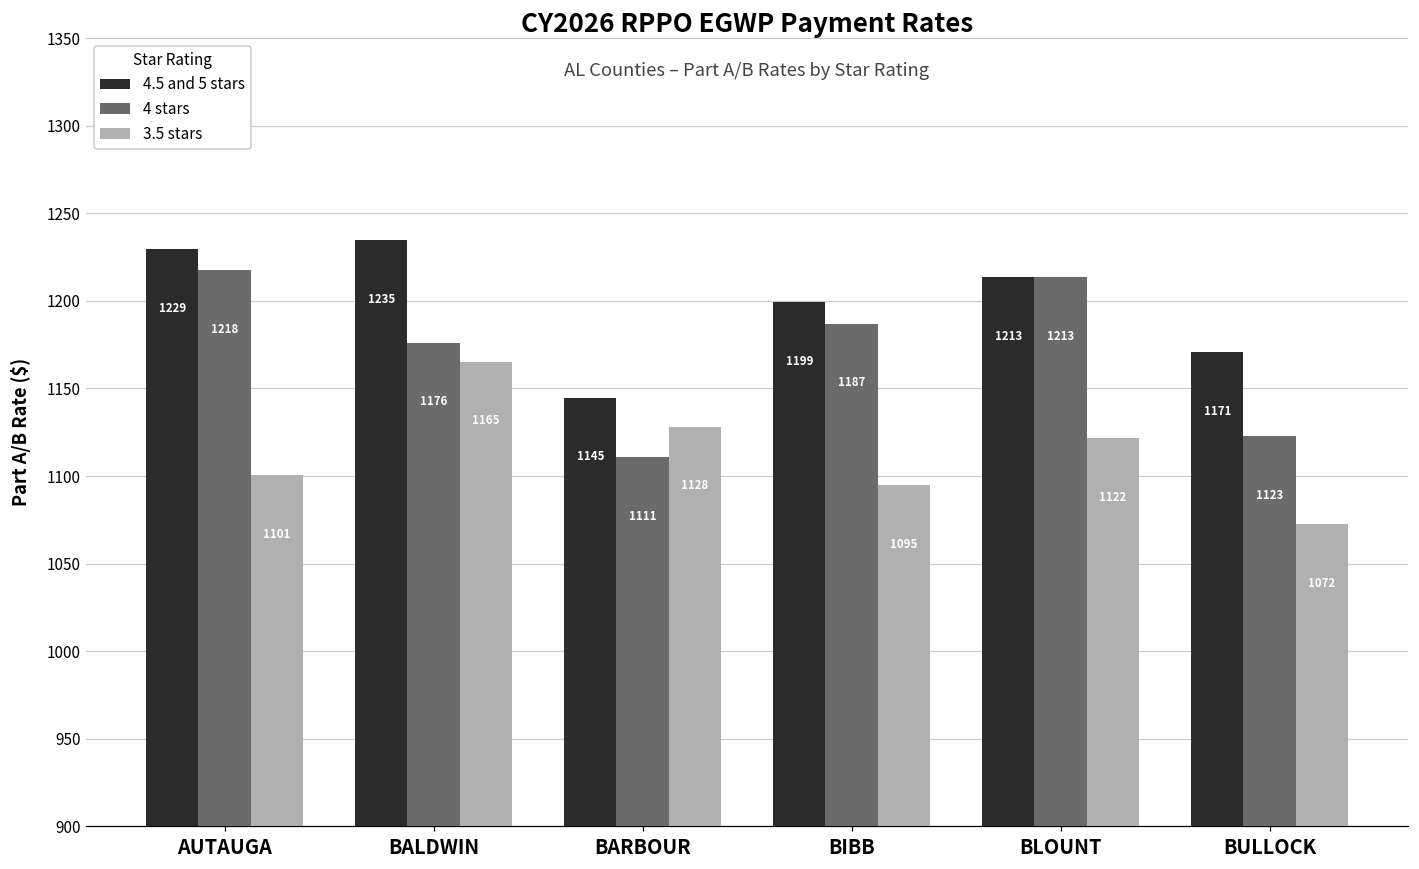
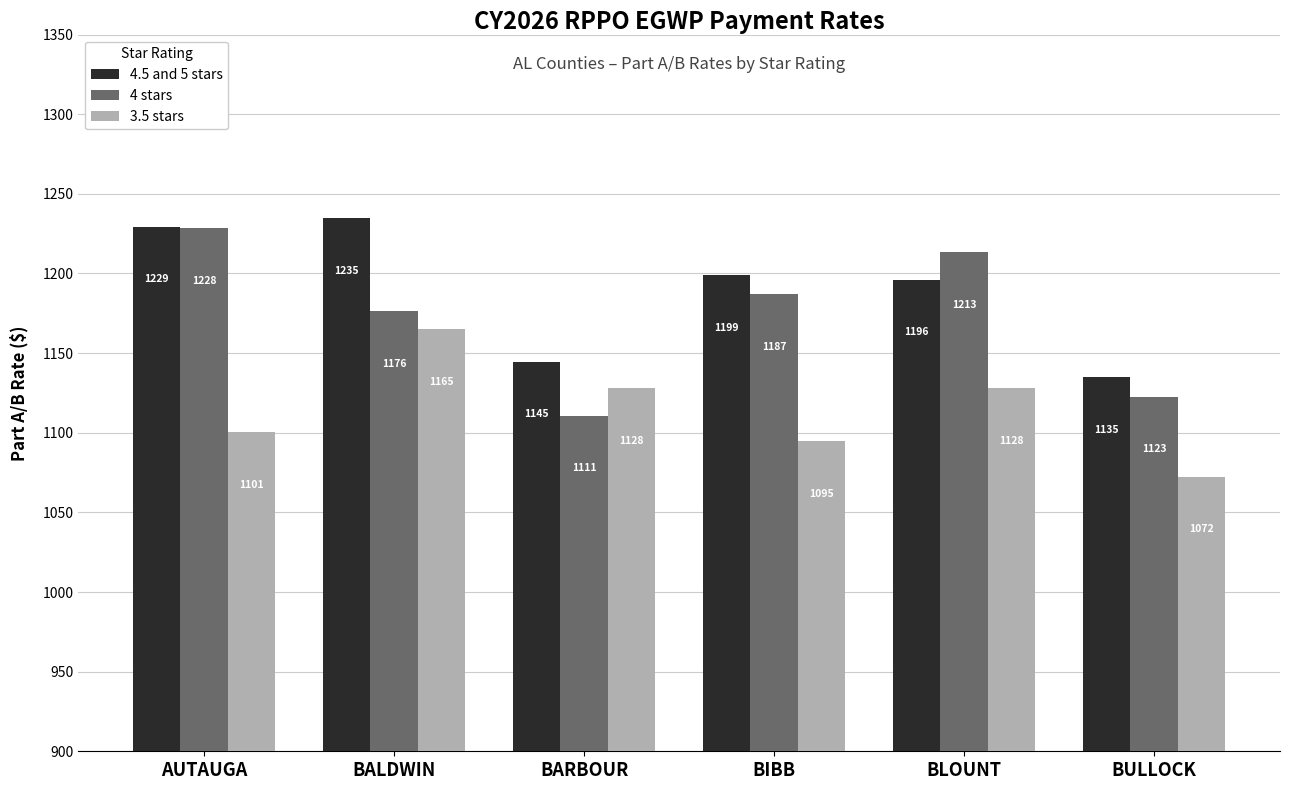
4 stars, AUTAUGA: 1218 -> 1228
4.5 and 5 stars, BLOUNT: 1213 -> 1196
3.5 stars, BLOUNT: 1122 -> 1128
4.5 and 5 stars, BULLOCK: 1171 -> 1135
